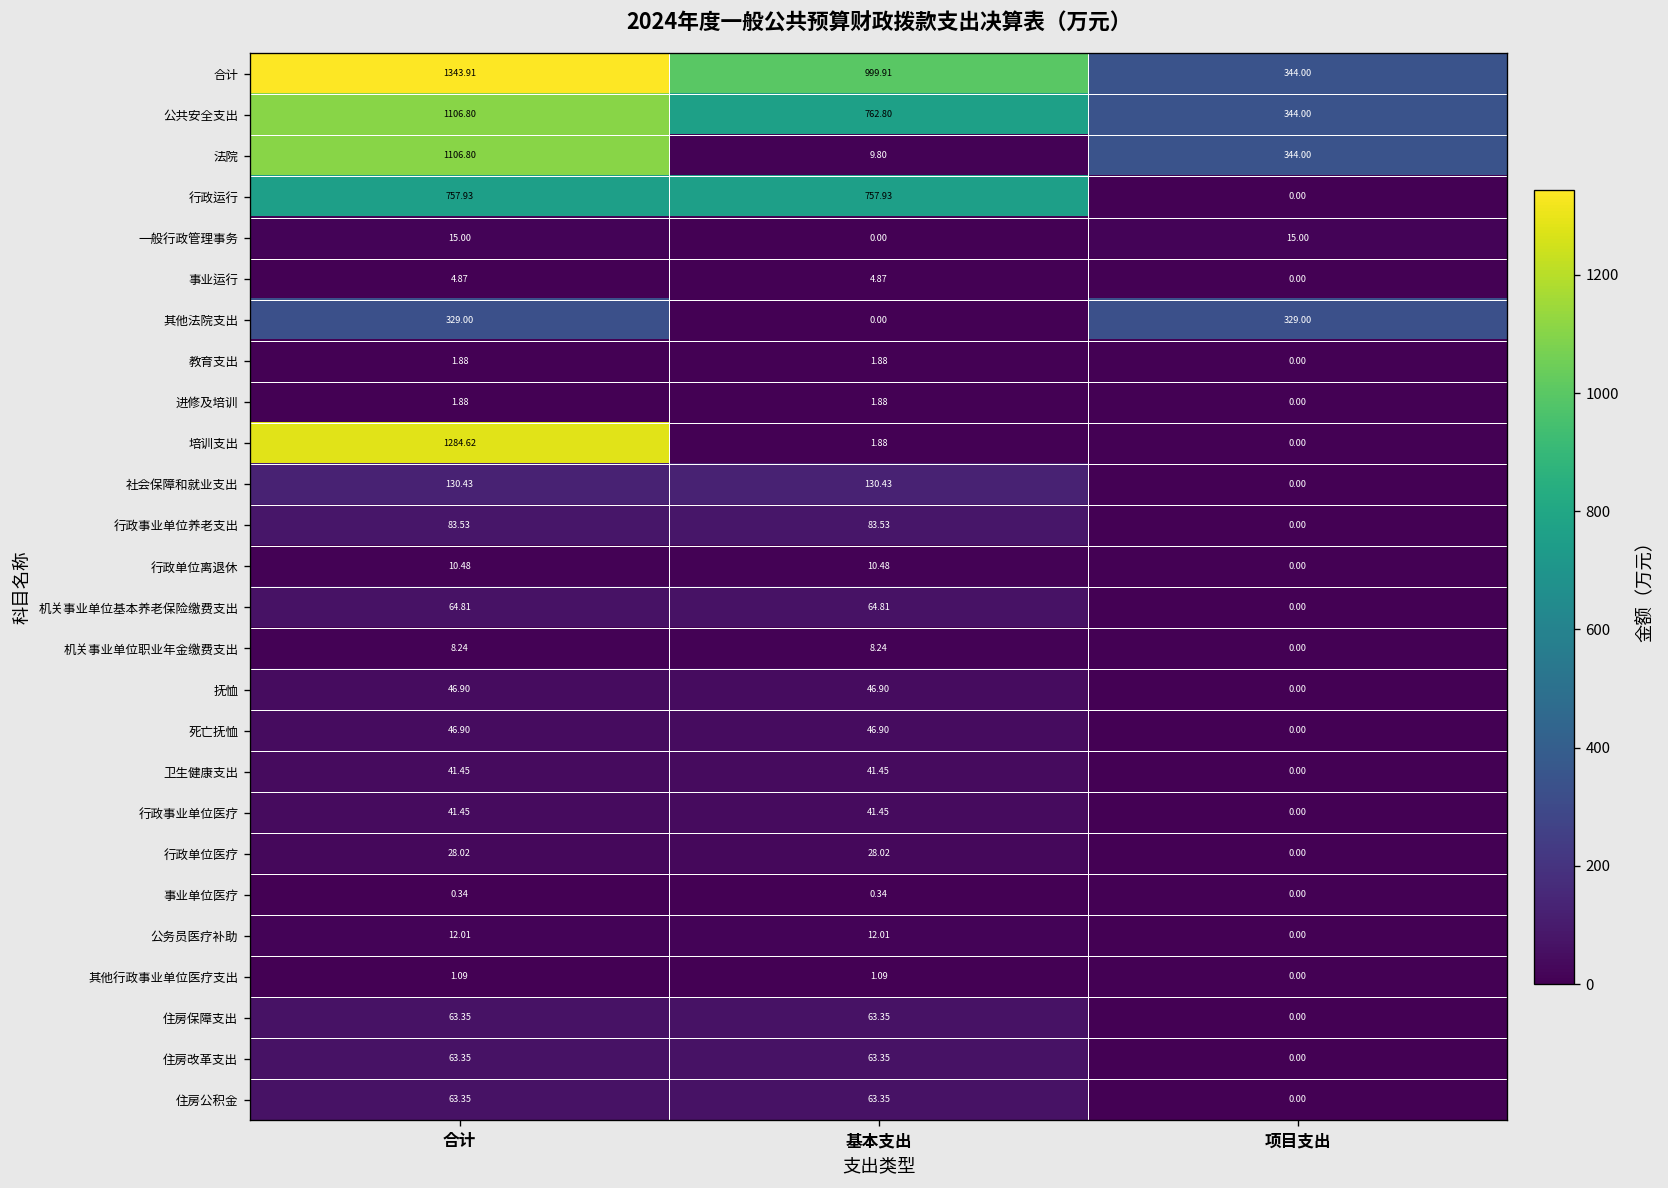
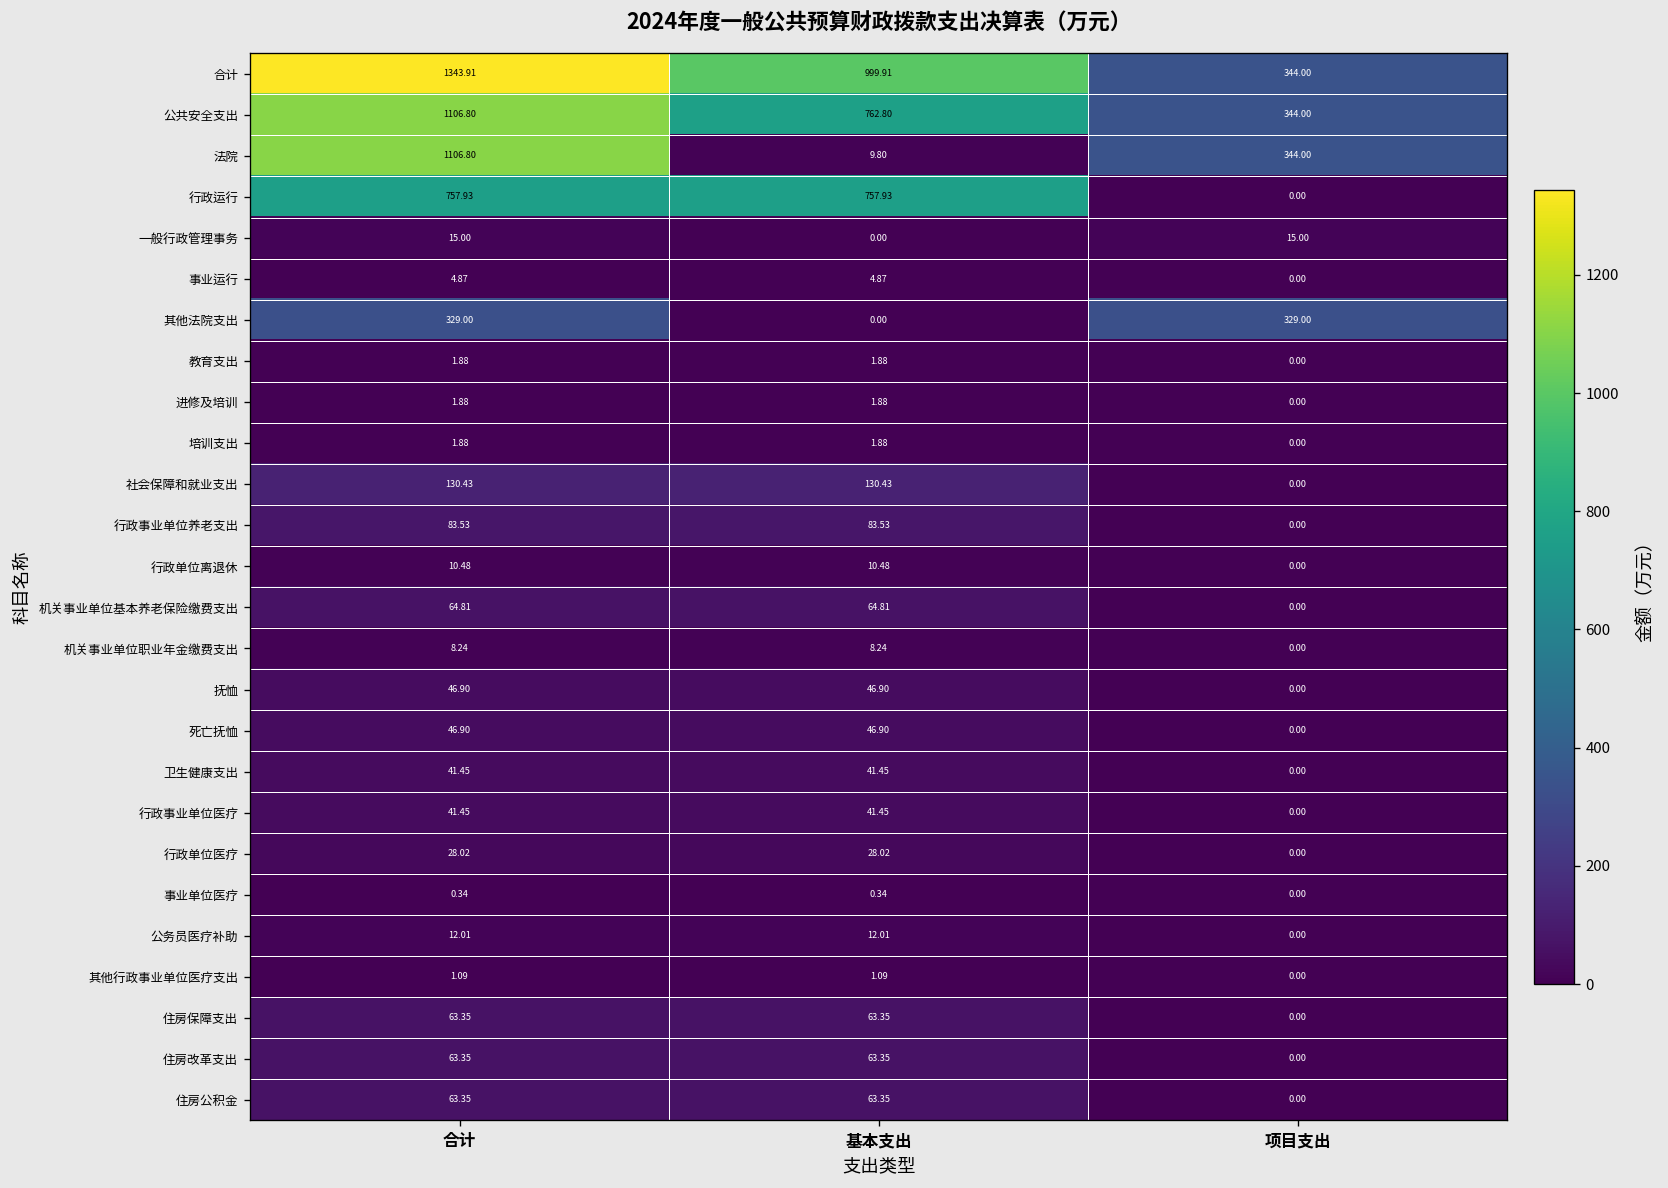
培训支出, 合计: 1284.62 -> 1.88
